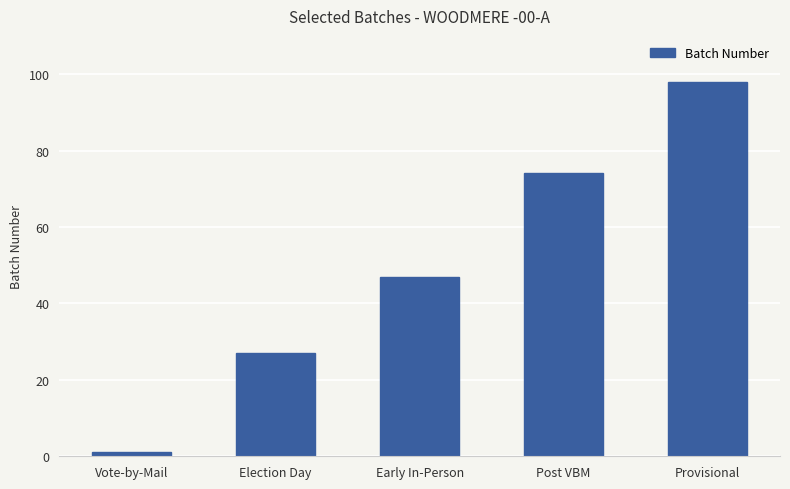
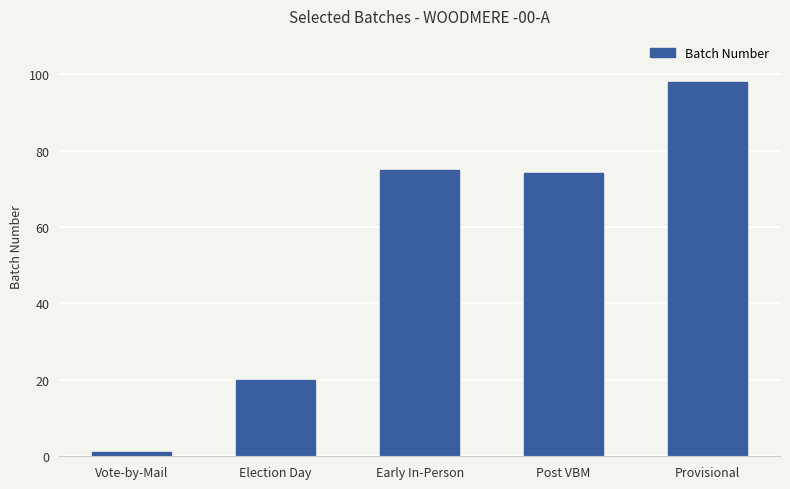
Election Day: 27 -> 20
Early In-Person: 47 -> 75
